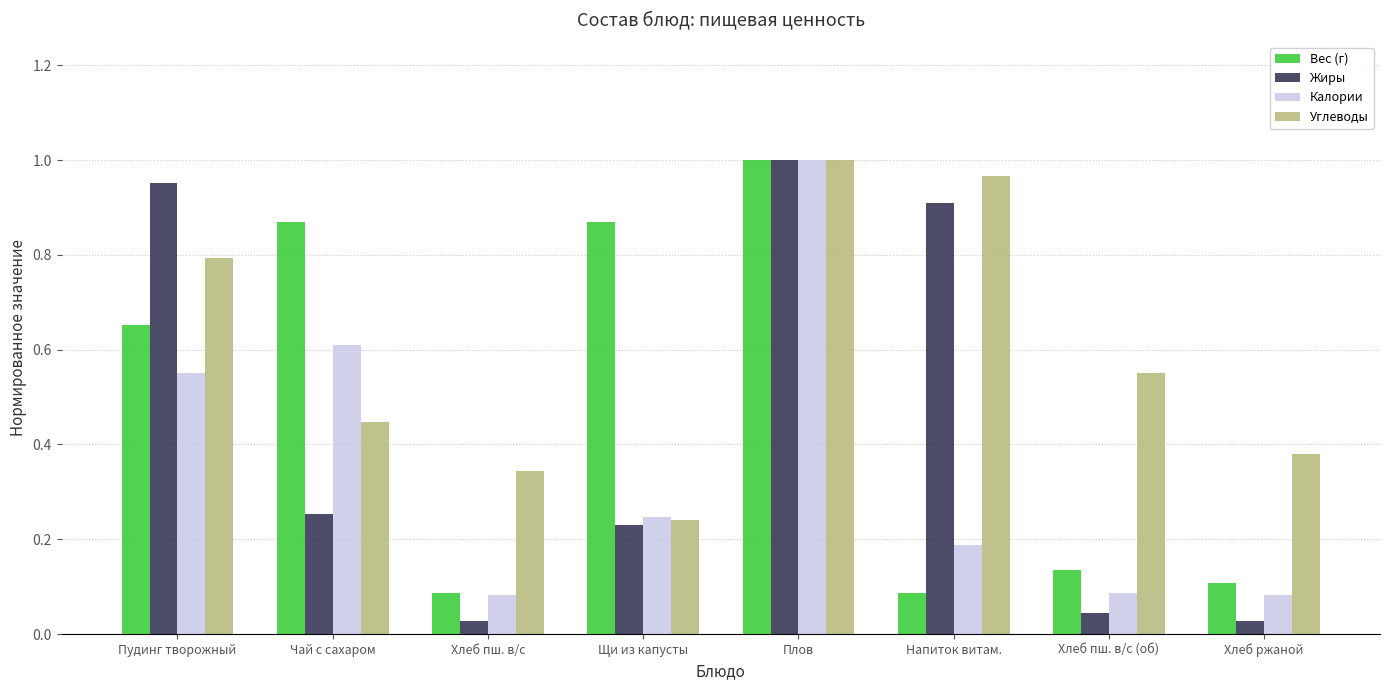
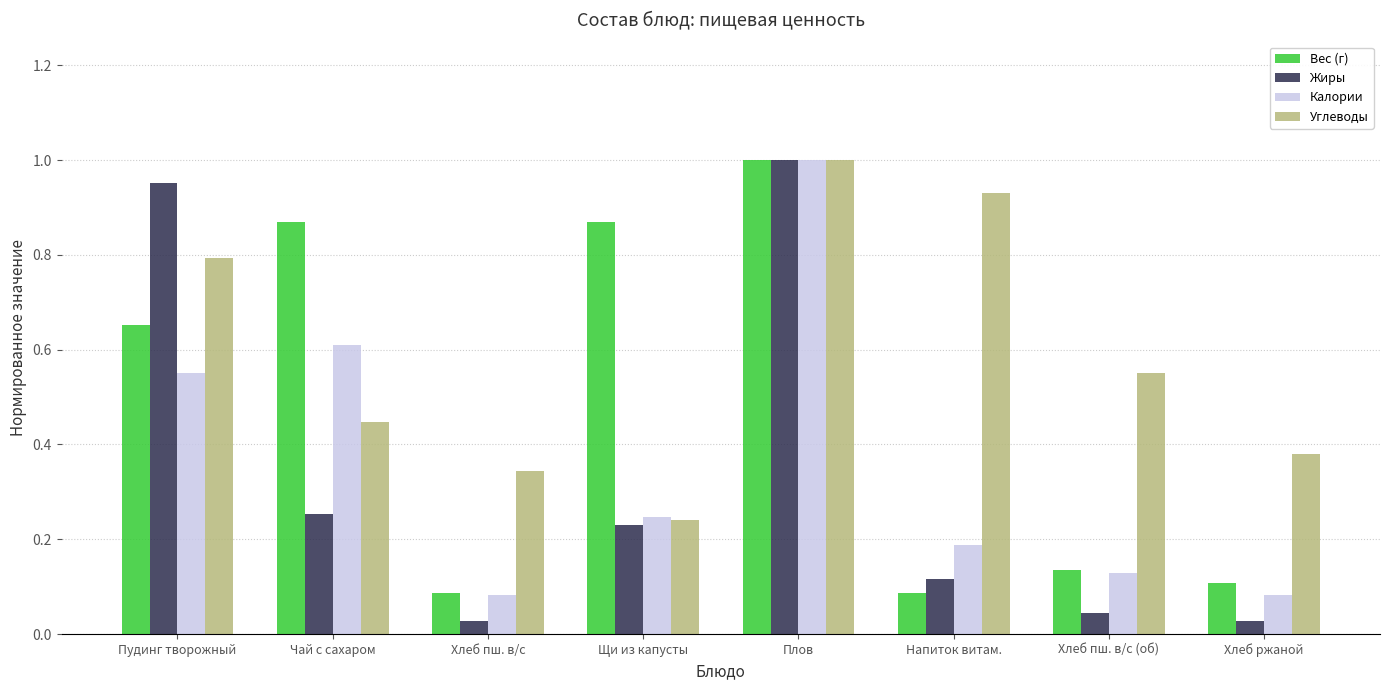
Жиры, Напиток витам.: 0.91 -> 0.12
Углеводы, Напиток витам.: 0.97 -> 0.93
Калории, Хлеб пш. в/с (об): 0.09 -> 0.13
